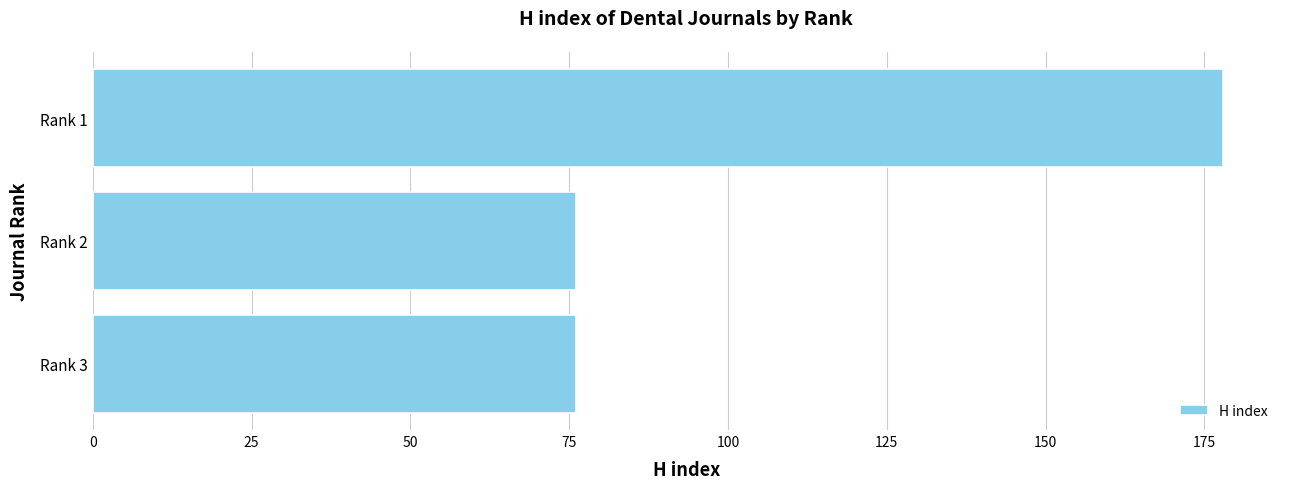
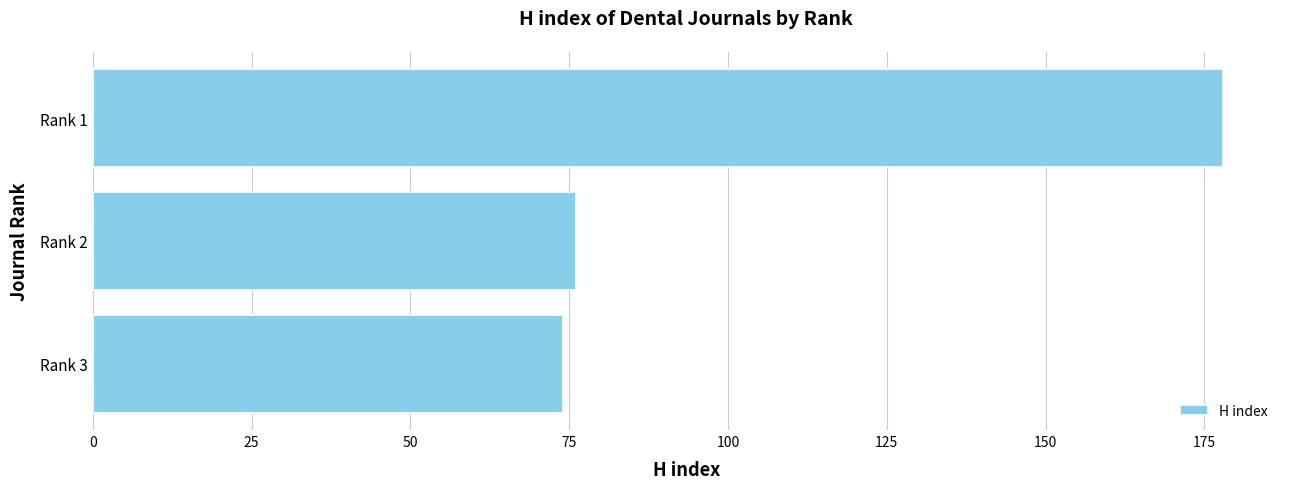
Rank 3: 76 -> 74
